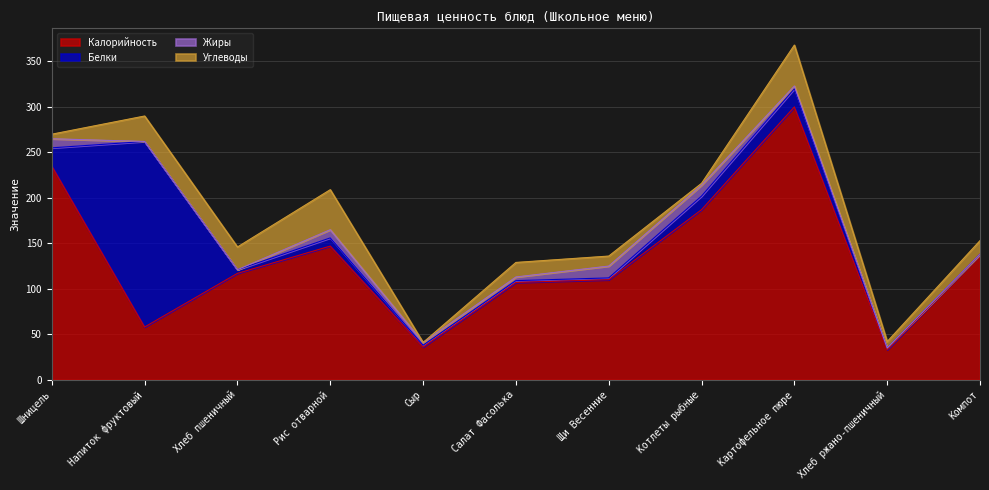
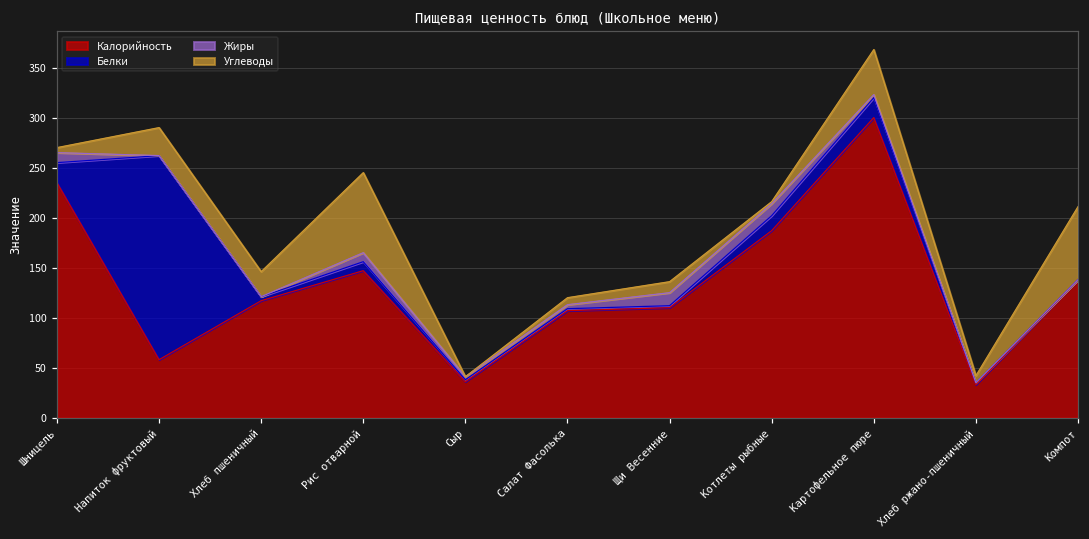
Углеводы, Рис отварной: 40 -> 80
Углеводы, Салат Фасолька: 20 -> 10
Углеводы, Компот: 20 -> 70
